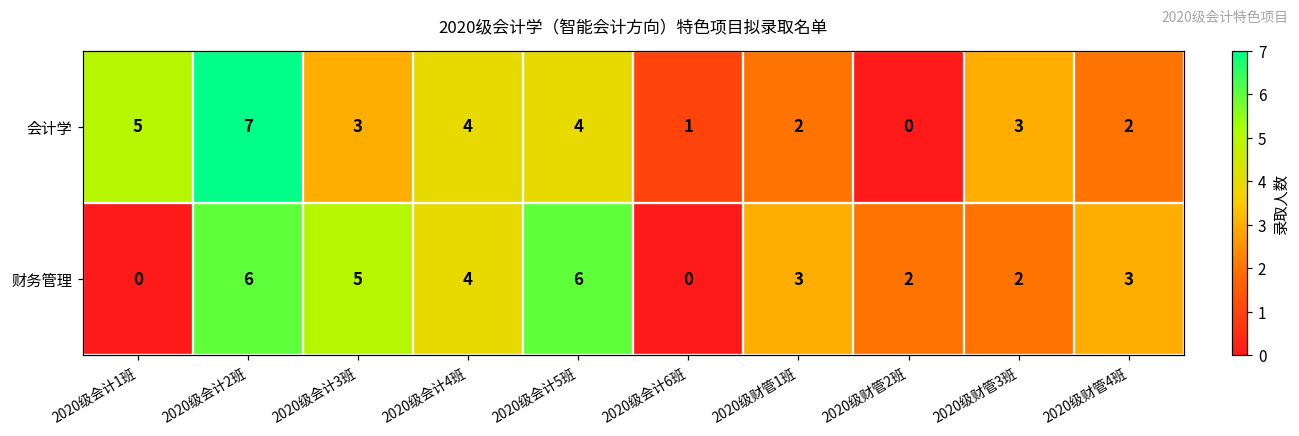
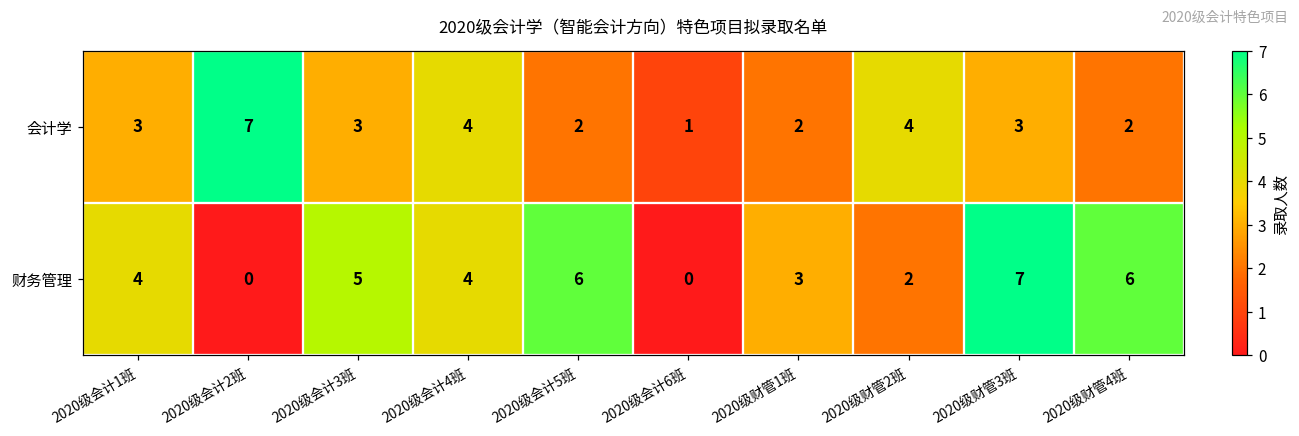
会计学, 2020级会计1班: 5 -> 3
会计学, 2020级会计5班: 4 -> 2
会计学, 2020级财管2班: 0 -> 4
财务管理, 2020级会计1班: 0 -> 4
财务管理, 2020级会计2班: 6 -> 0
财务管理, 2020级财管3班: 2 -> 7
财务管理, 2020级财管4班: 3 -> 6
